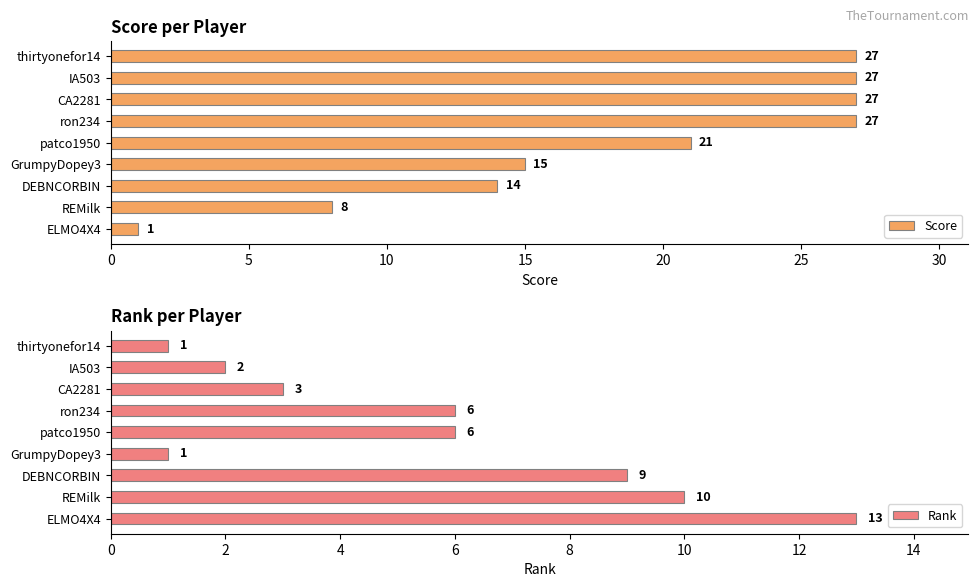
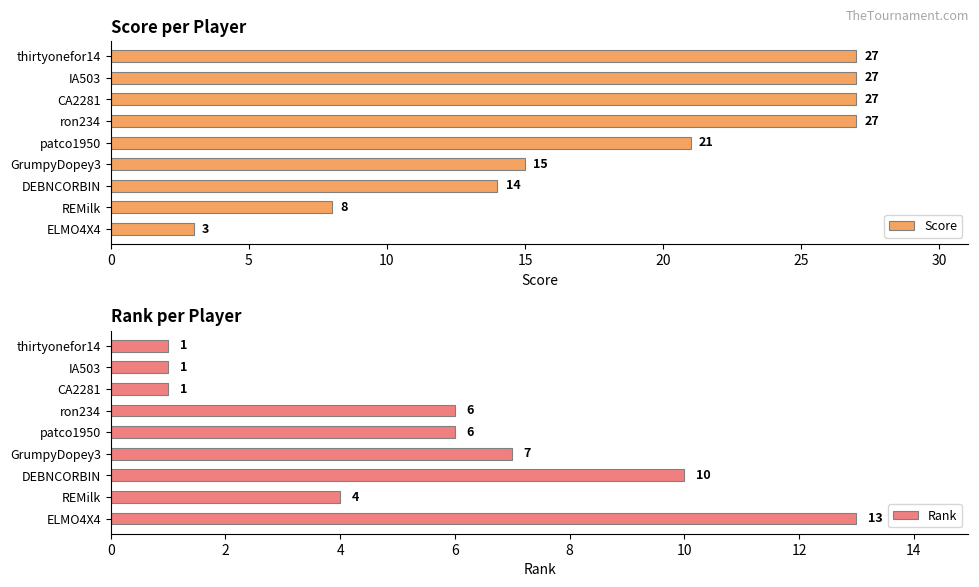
Score per Player, ELMO4X4: 1 -> 3
Rank per Player, IA503: 2 -> 1
Rank per Player, CA2281: 3 -> 1
Rank per Player, GrumpyDopey3: 1 -> 7
Rank per Player, DEBNCORBIN: 9 -> 10
Rank per Player, REMilk: 10 -> 4
